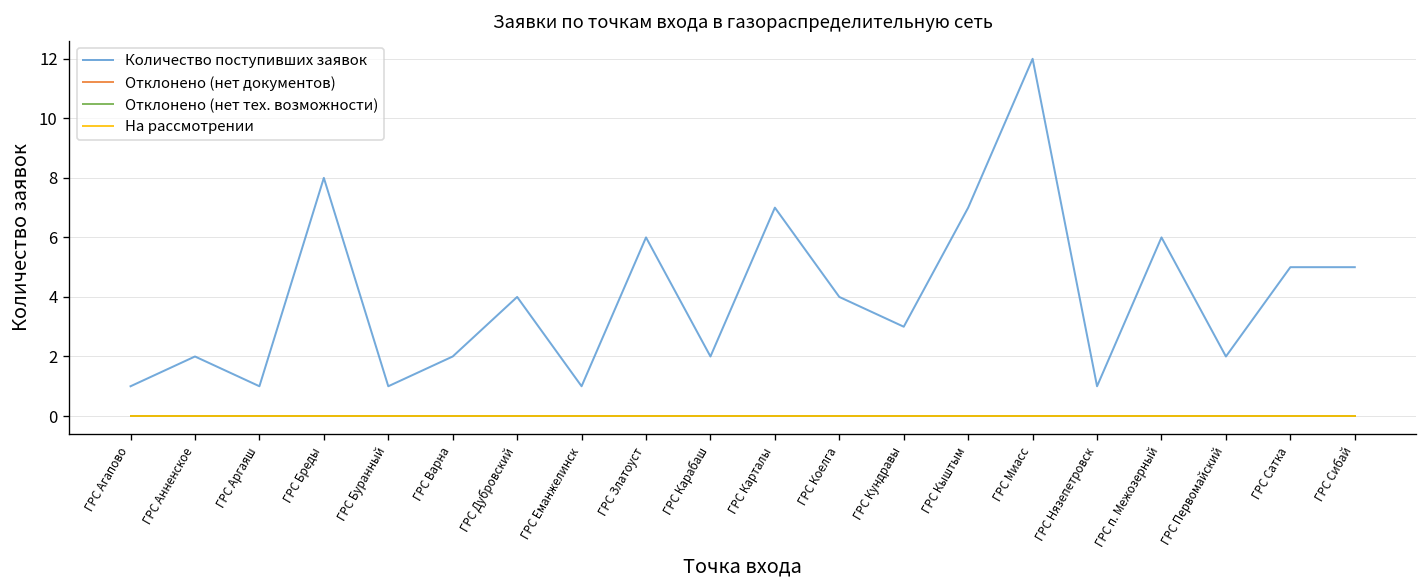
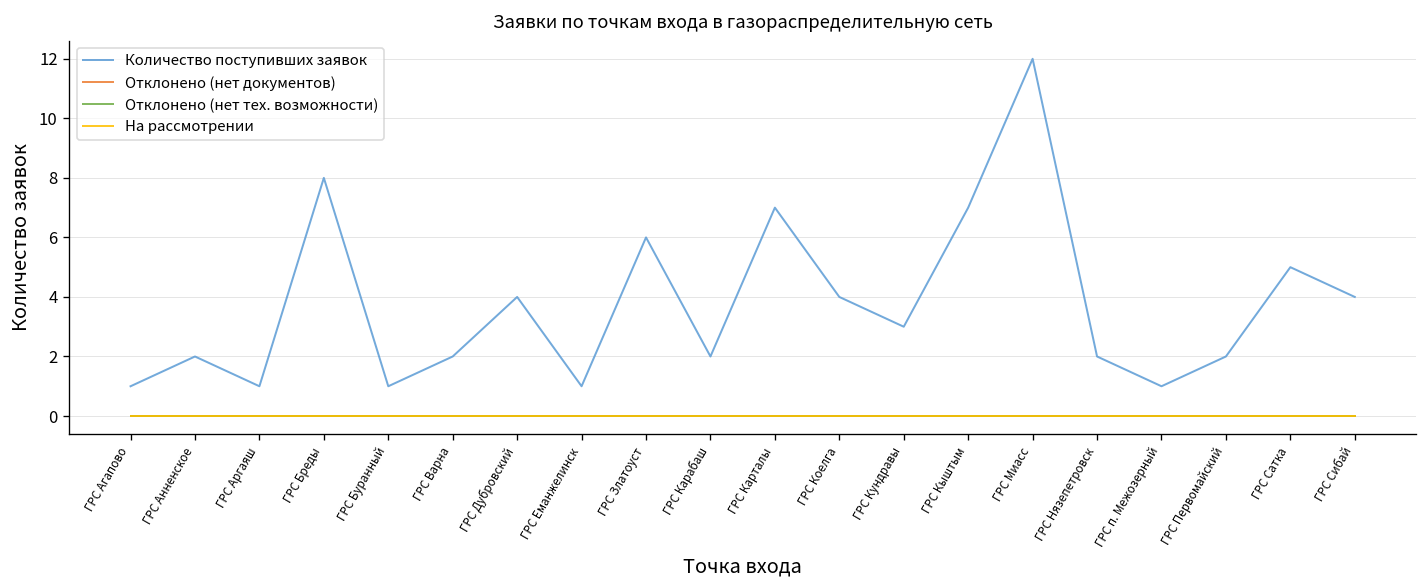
Количество поступивших заявок, ГРС Нязепетровск: 1 -> 2
Количество поступивших заявок, ГРС п. Межозерный: 6 -> 1
Количество поступивших заявок, ГРС Сибай: 5 -> 4
